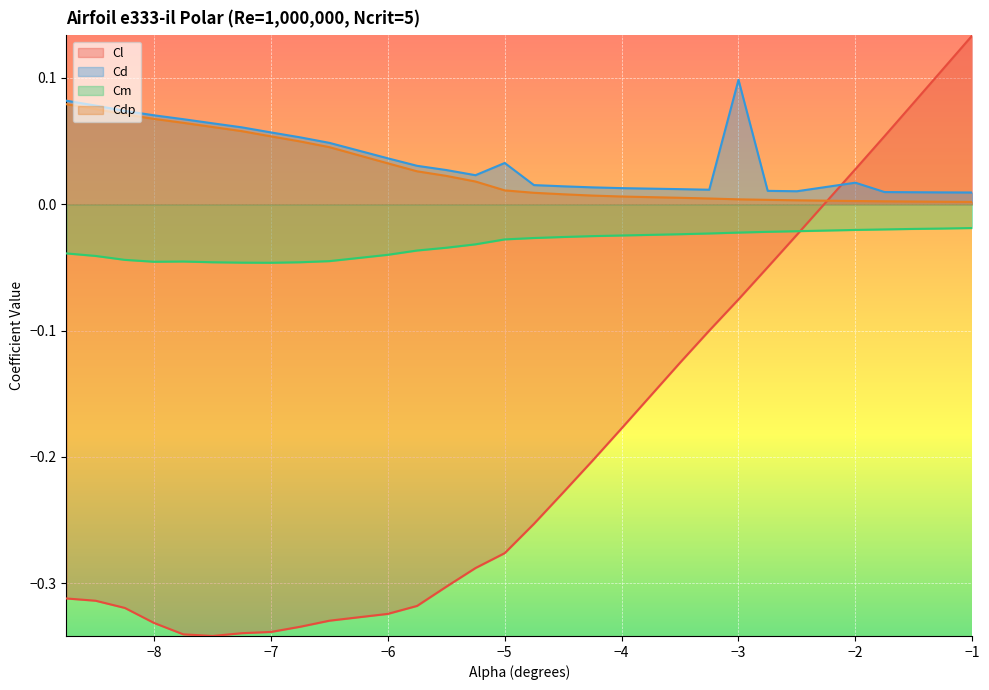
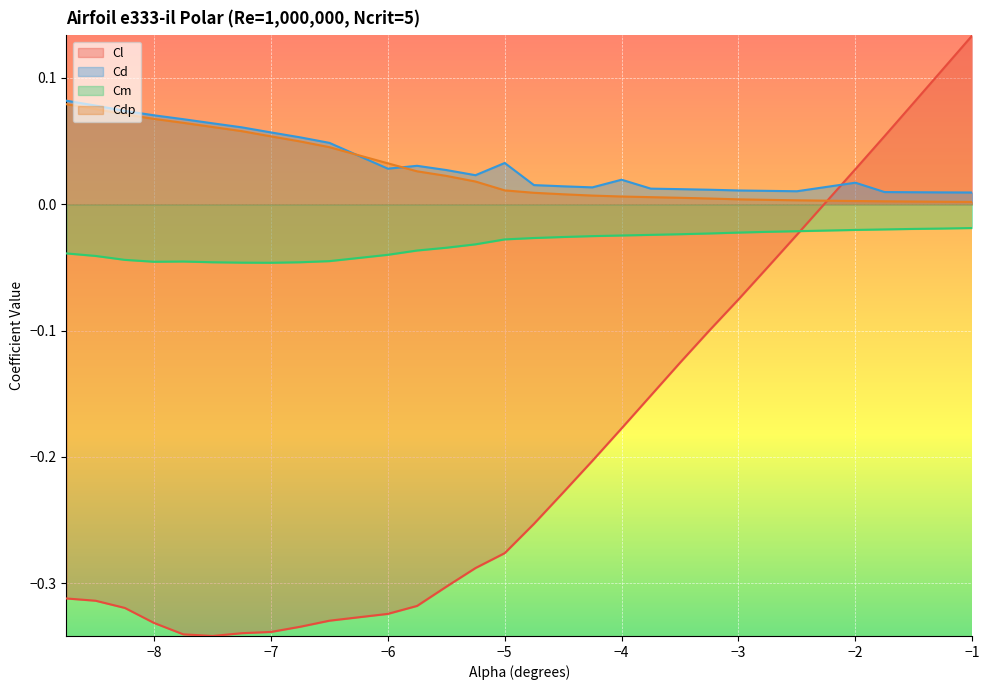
Cd, −6: 0.036 -> 0.028
Cd, −4: 0.013 -> 0.019
Cd, −3: 0.099 -> 0.011
